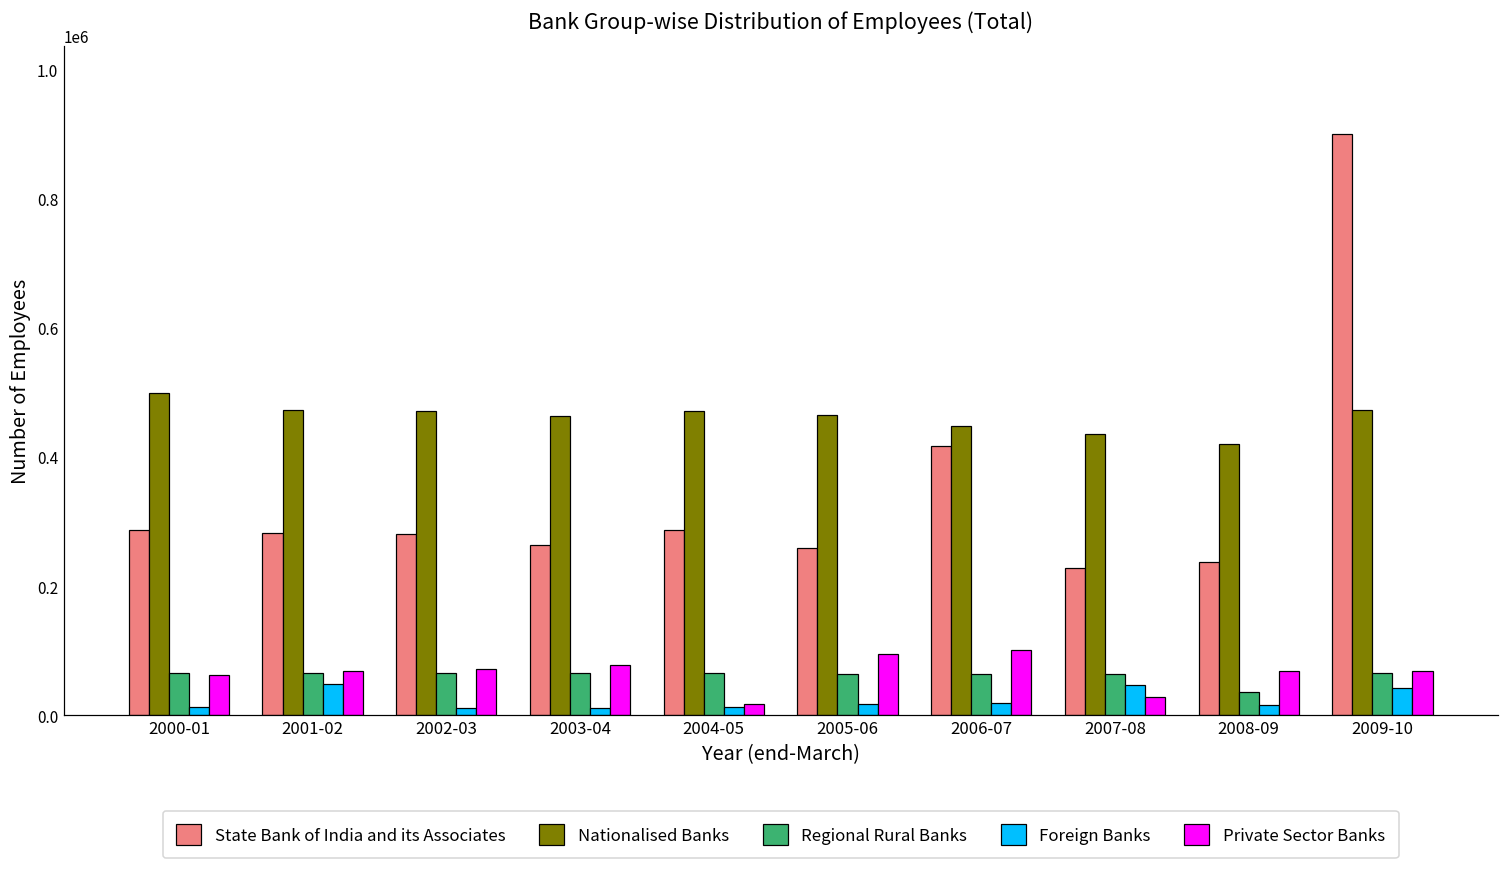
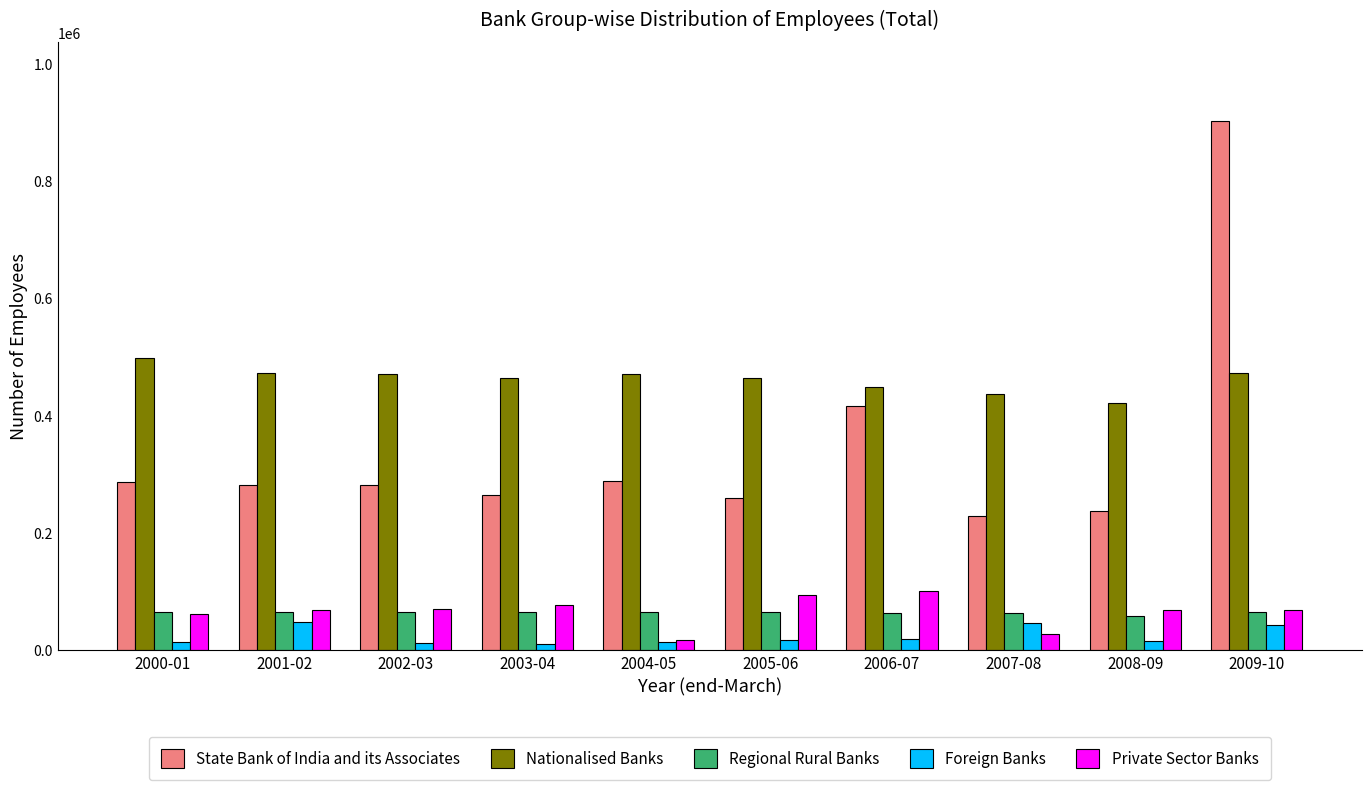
Regional Rural Banks, 2008-09: 40000 -> 60000
